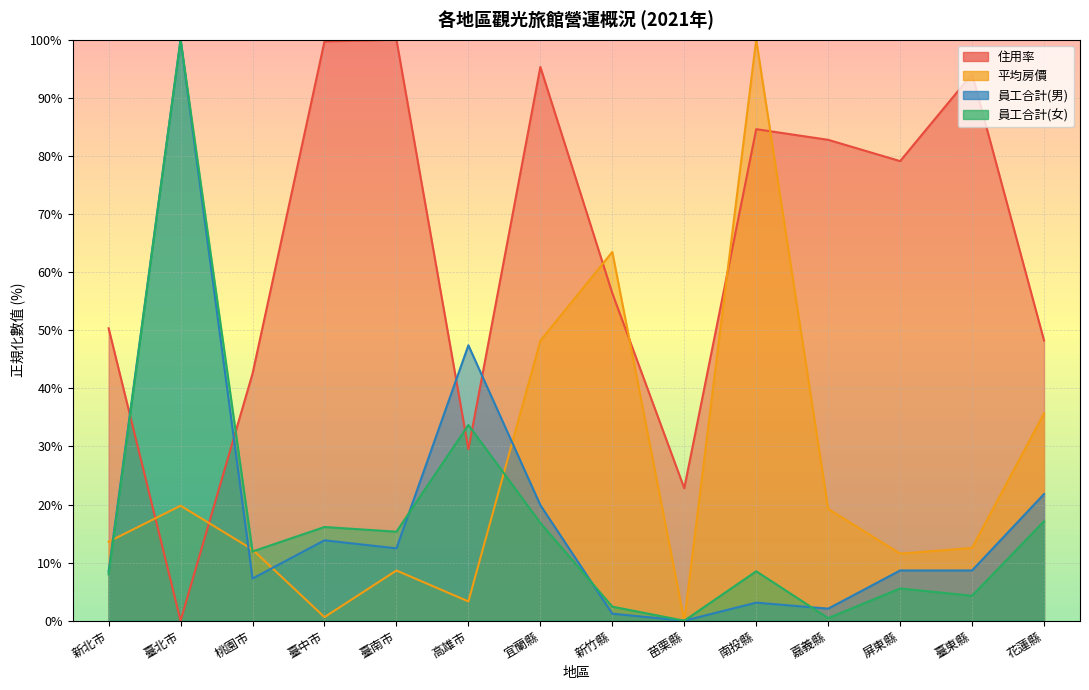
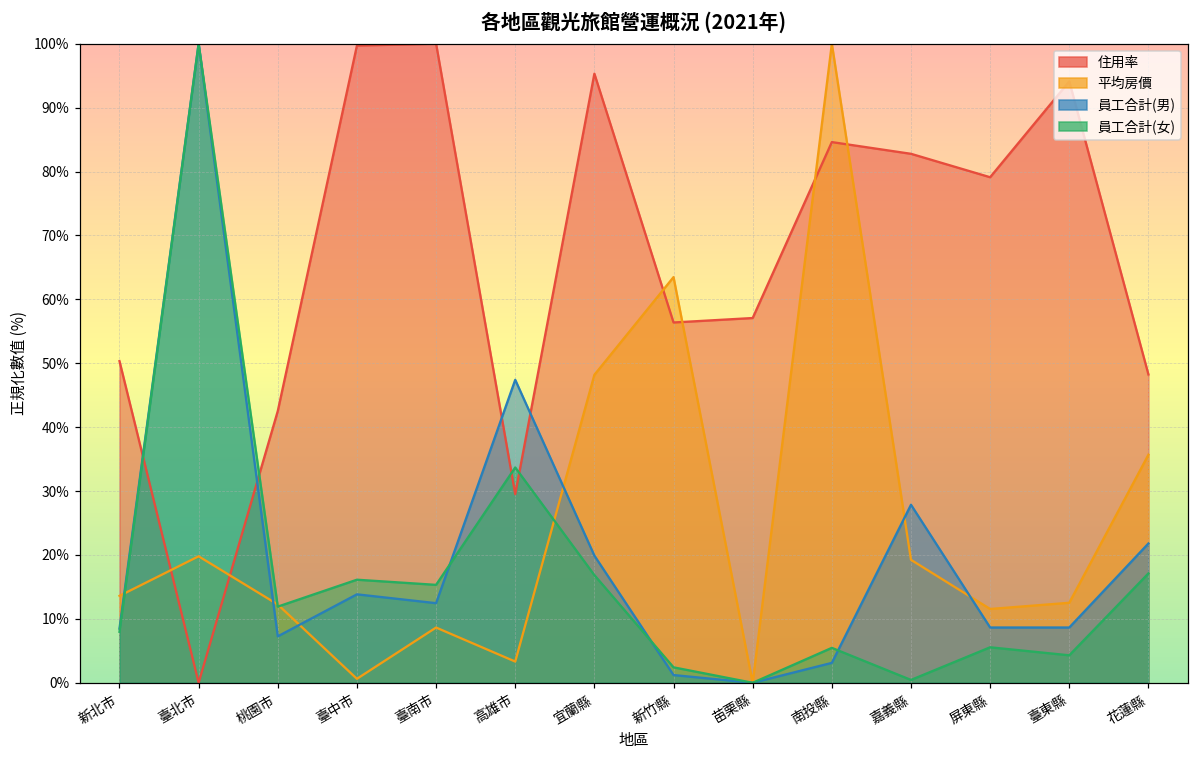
住用率, 苗栗縣: 23% -> 57%
員工合計(女), 南投縣: 9% -> 5%
員工合計(男), 嘉義縣: 2% -> 28%
